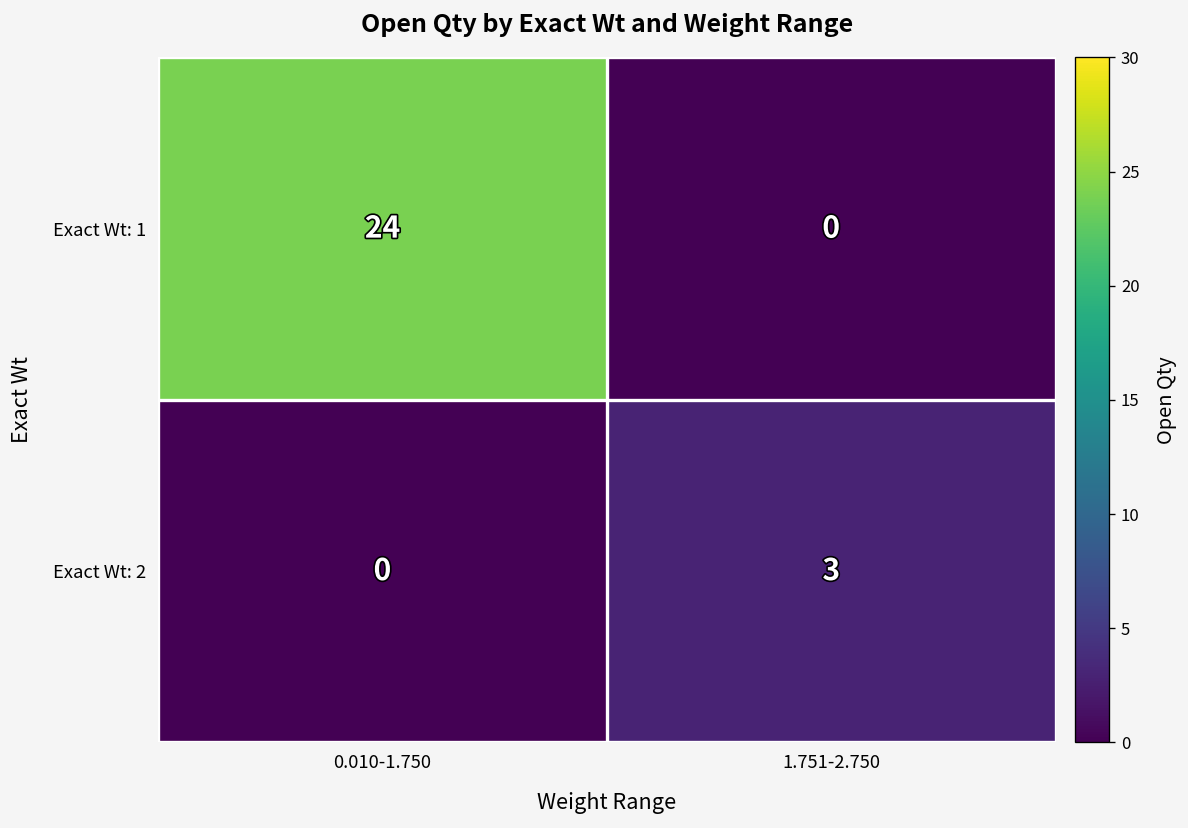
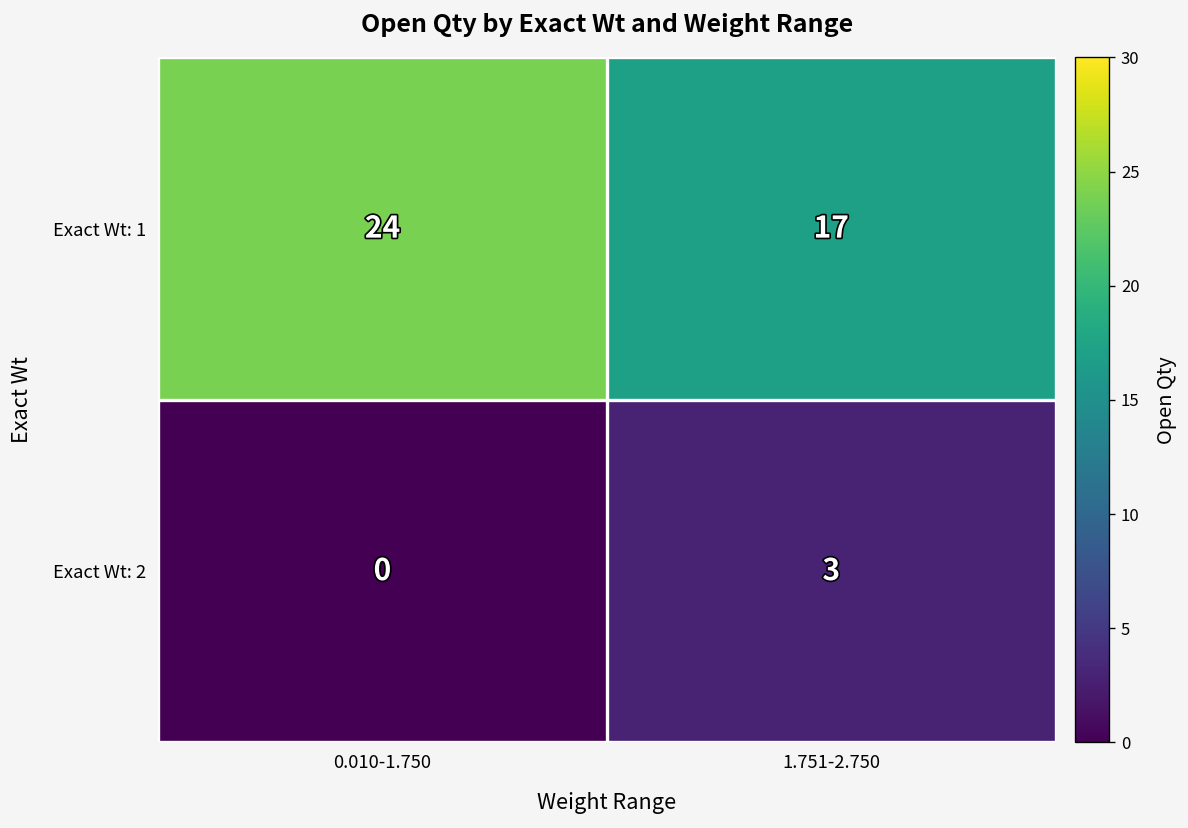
Exact Wt: 1, 1.751-2.750: 0 -> 17
